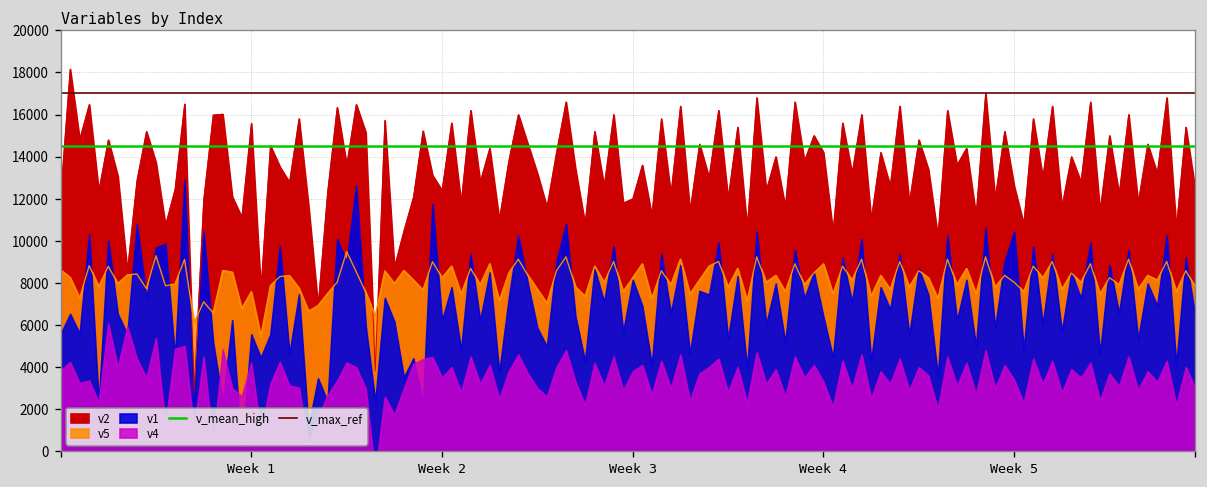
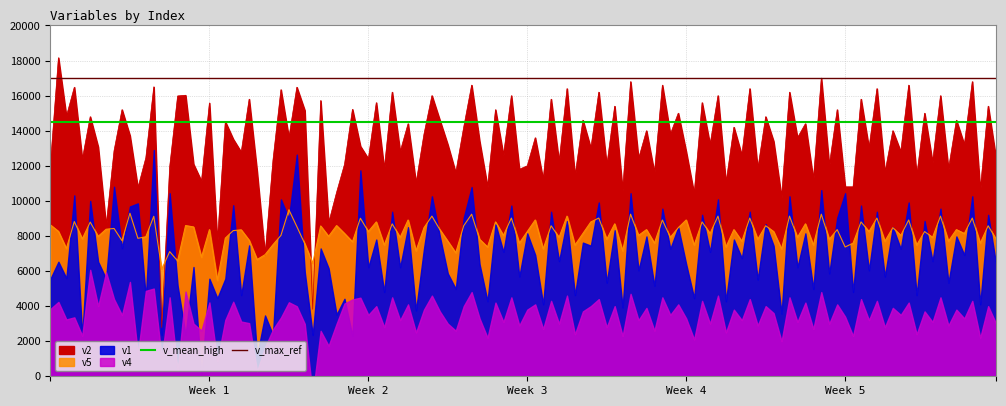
v5, Week 1: 7600 -> 8400
v2, Week 4: 14200 -> 12800
v2, Week 5: 12600 -> 10800
v5, Week 5: 8000 -> 7400
